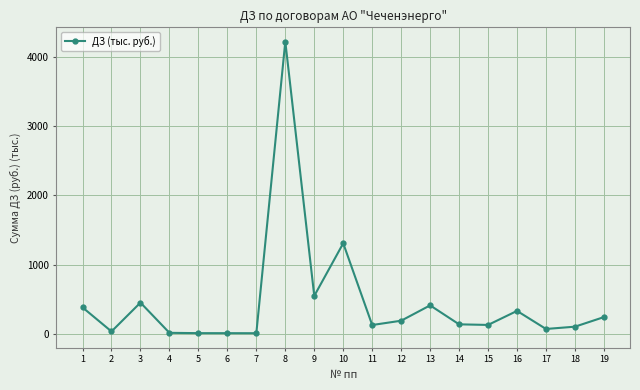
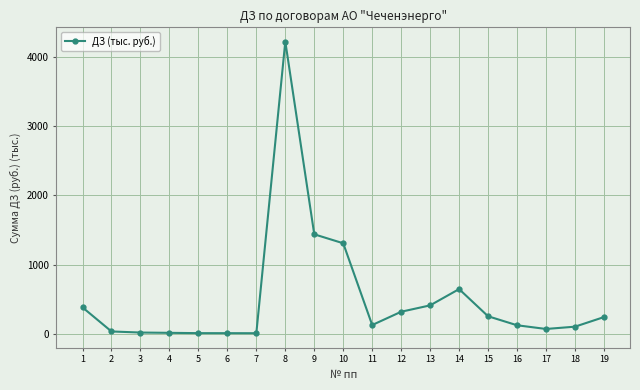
3: 500 -> 0
9: 500 -> 1400
12: 200 -> 300
14: 100 -> 600
15: 100 -> 300
16: 300 -> 100
